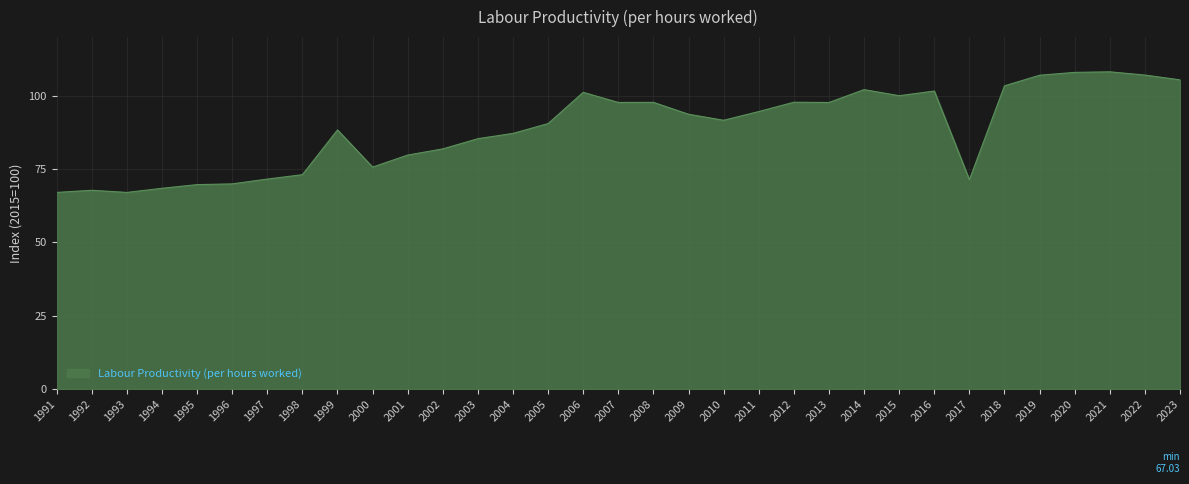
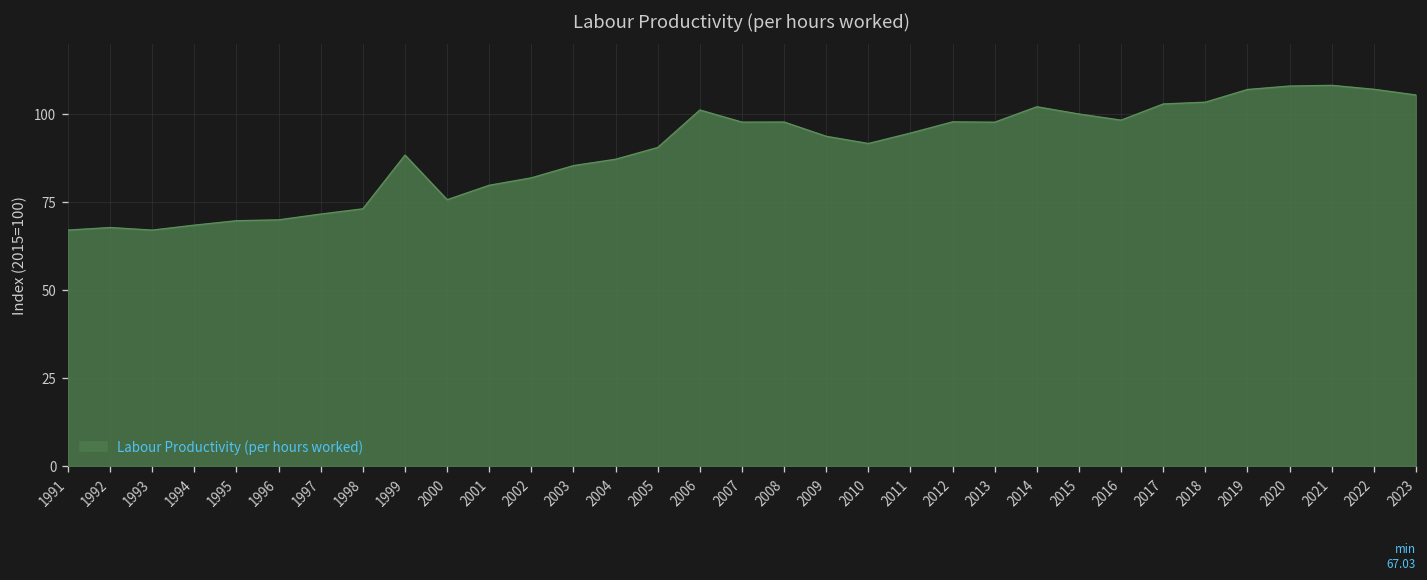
2016: 102 -> 98
2017: 71 -> 103
